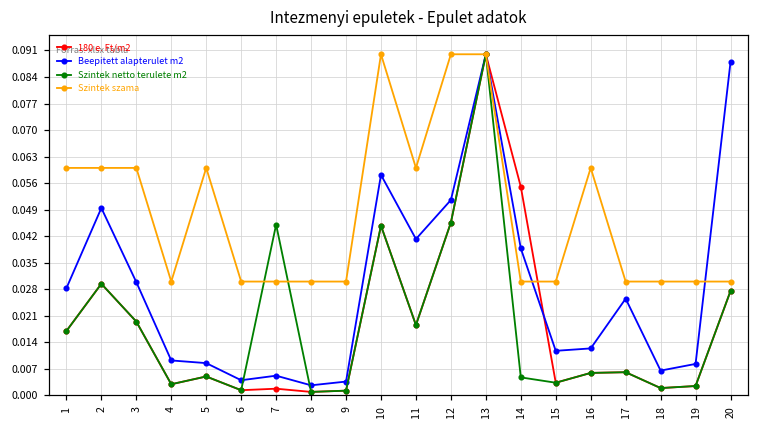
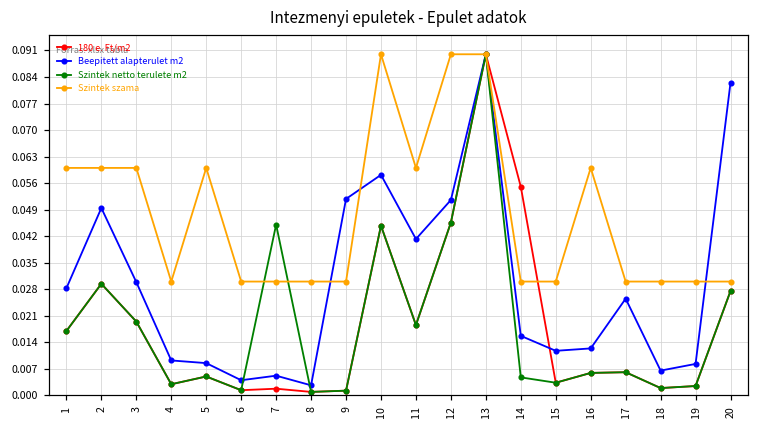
Beepitett alapterulet m2, 9: 0.004 -> 0.052
Beepitett alapterulet m2, 14: 0.039 -> 0.016
Beepitett alapterulet m2, 20: 0.088 -> 0.083
